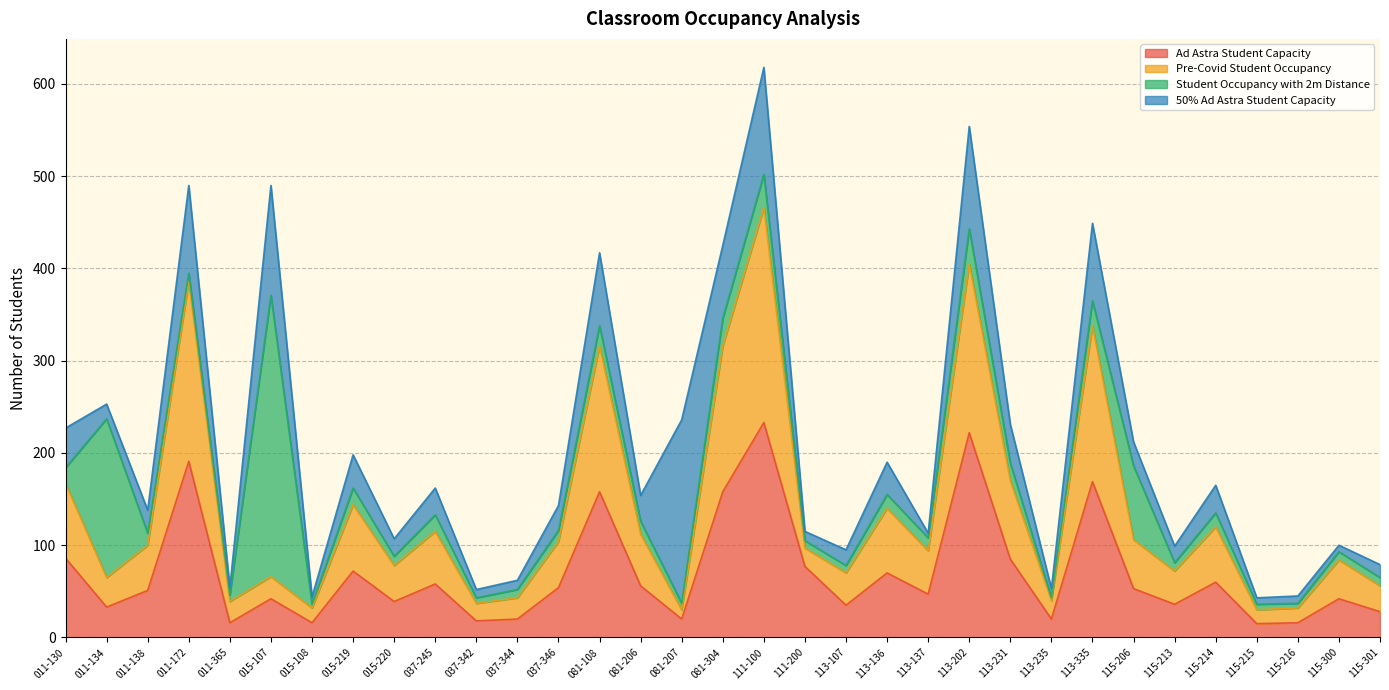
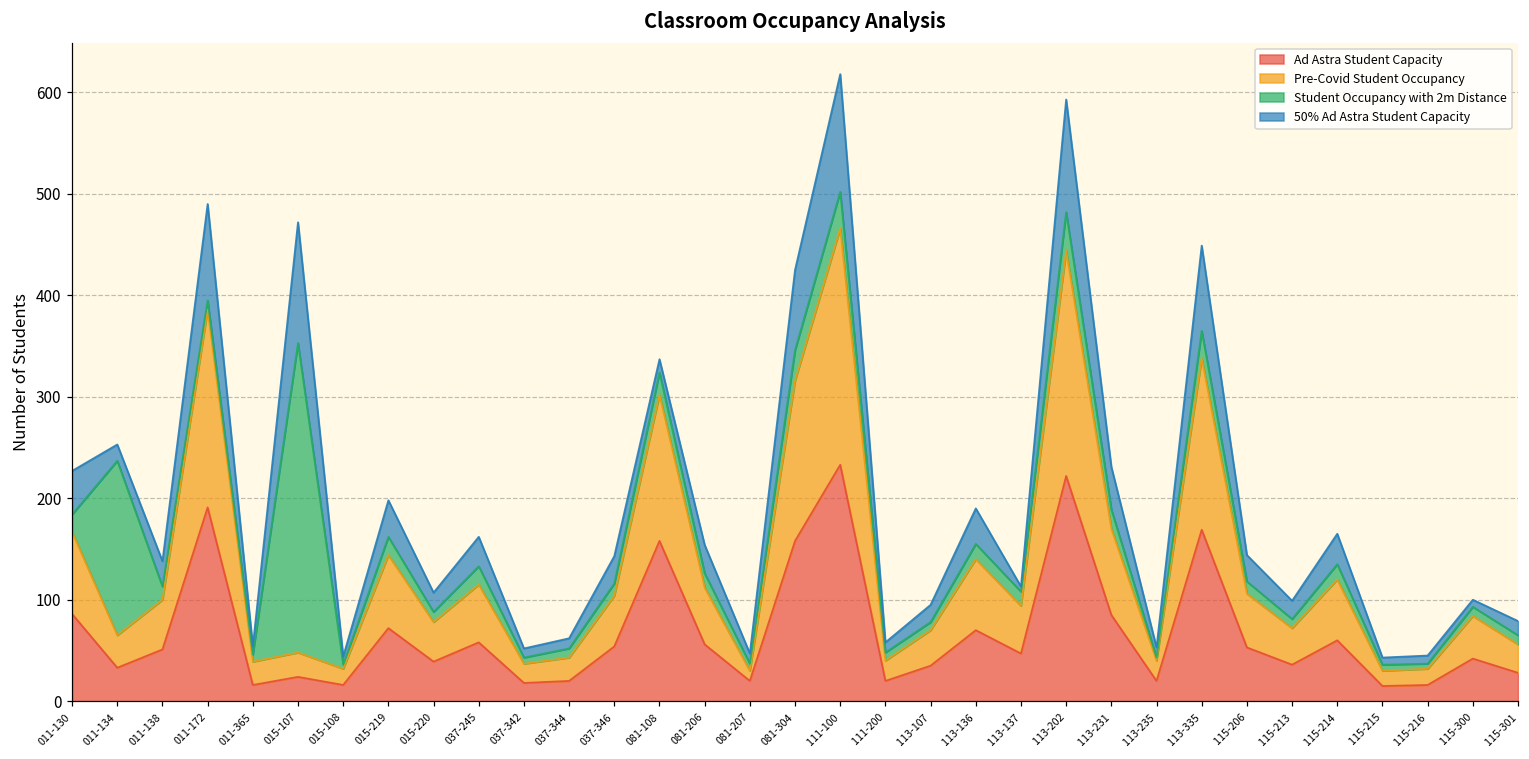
Ad Astra Student Capacity, 015-107: 40 -> 20
Pre-Covid Student Occupancy, 081-108: 160 -> 140
50% Ad Astra Student Capacity, 081-108: 80 -> 10
50% Ad Astra Student Capacity, 081-207: 200 -> 10
Ad Astra Student Capacity, 111-200: 80 -> 20
Pre-Covid Student Occupancy, 113-202: 180 -> 220
Student Occupancy with 2m Distance, 115-206: 80 -> 10
